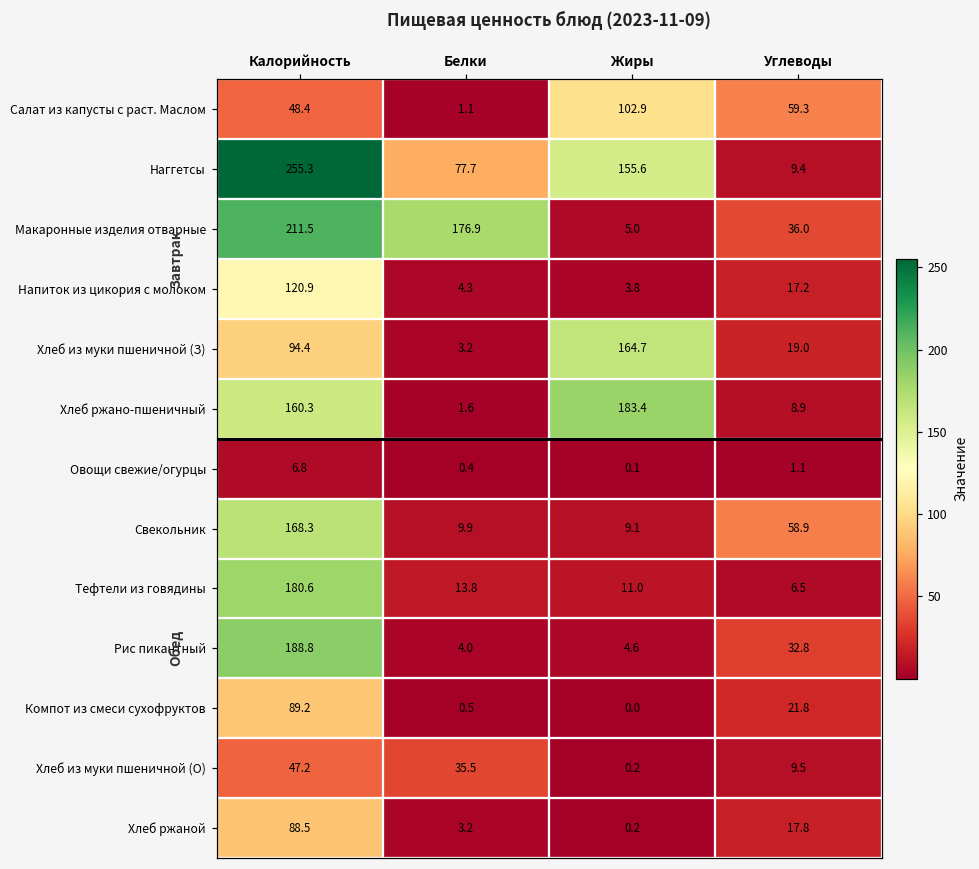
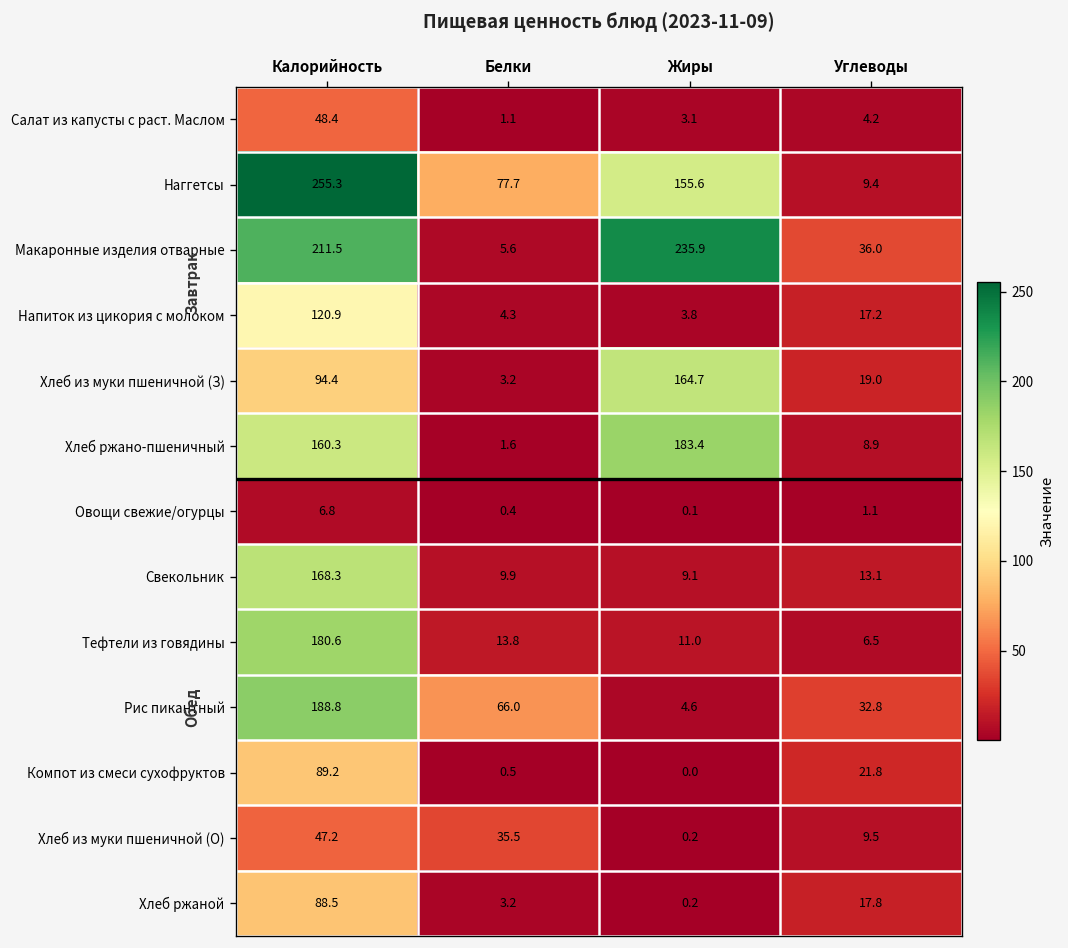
Салат из капусты с раст. Маслом, Жиры: 102.9 -> 3.1
Салат из капусты с раст. Маслом, Углеводы: 59.3 -> 4.2
Макаронные изделия отварные, Белки: 176.9 -> 5.6
Макаронные изделия отварные, Жиры: 5.0 -> 235.9
Свекольник, Углеводы: 58.9 -> 13.1
Рис пикантный, Белки: 4.0 -> 66.0
